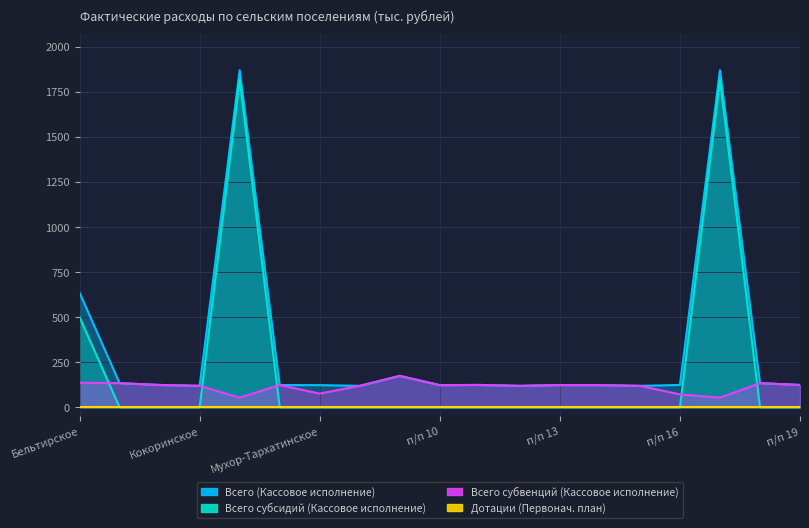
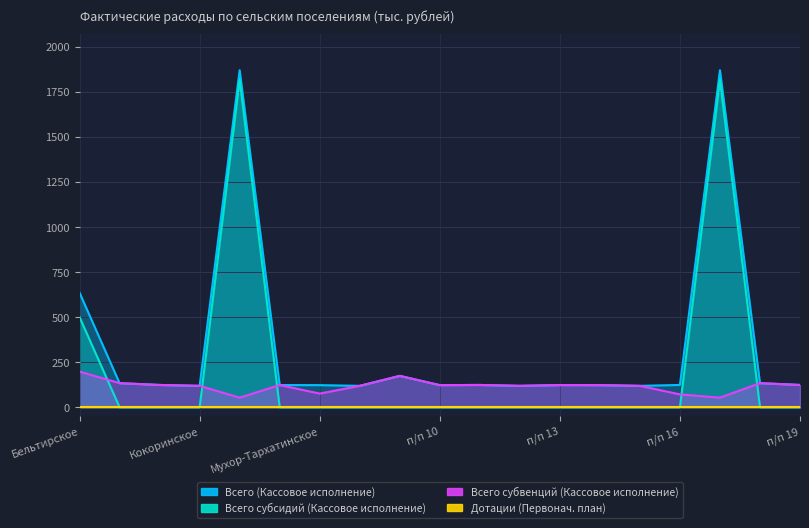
Всего субвенций (Кассовое исполнение), Бельтирское: 140 -> 200
